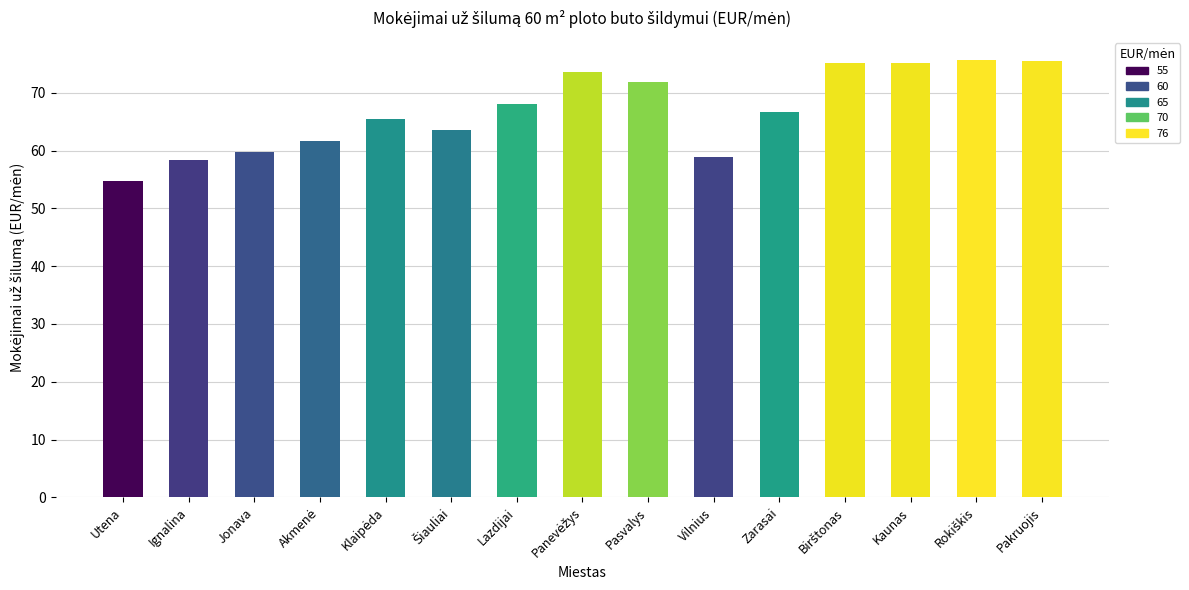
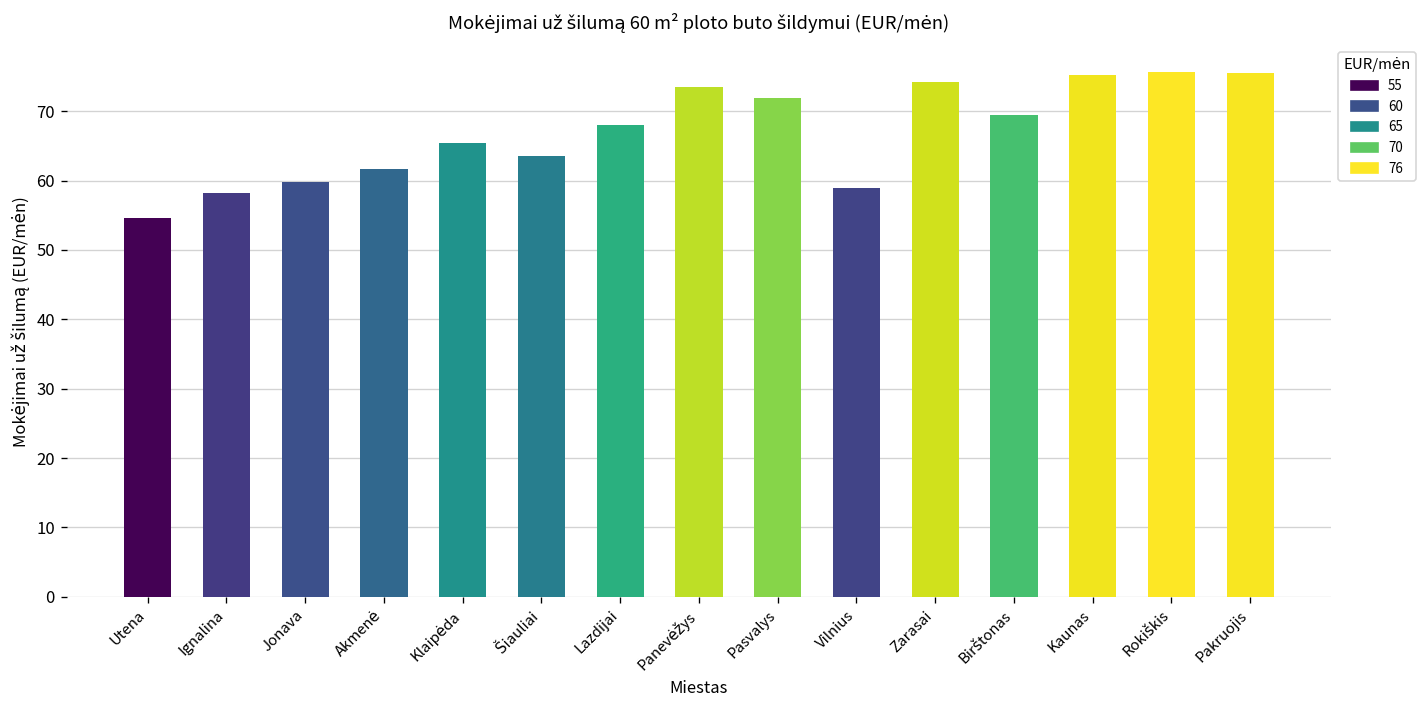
Zarasai: 67 -> 74
Birštonas: 75 -> 69
